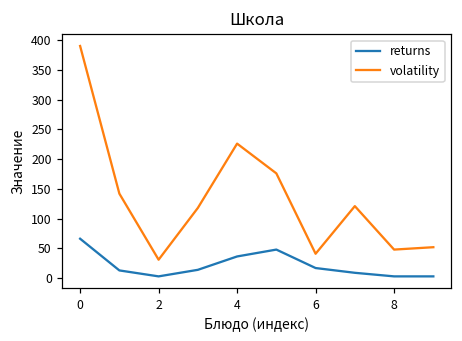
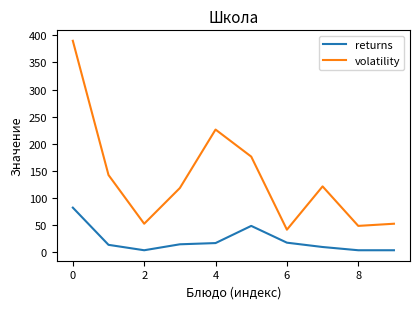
returns, 0: 70 -> 80
volatility, 2: 30 -> 50
returns, 4: 40 -> 20
